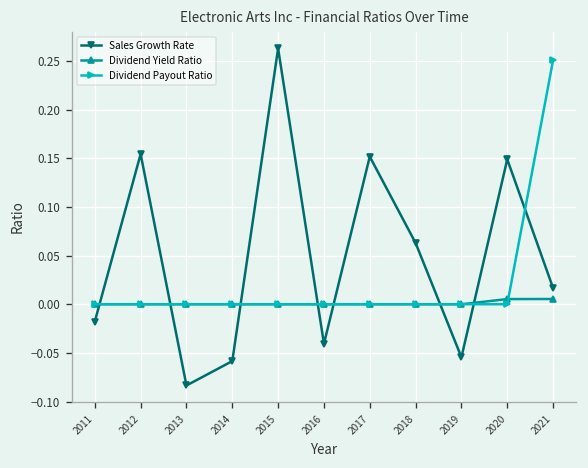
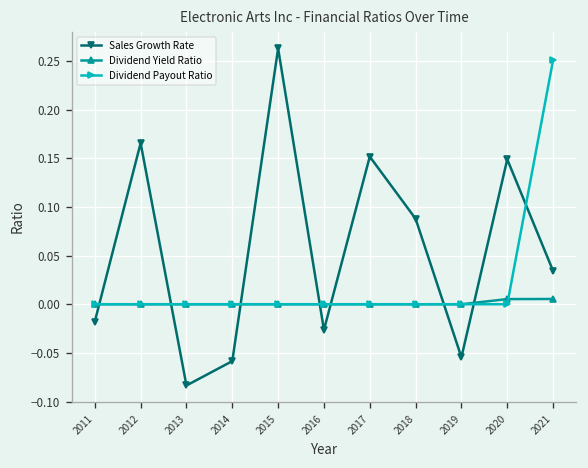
Sales Growth Rate, 2012: 0.15 -> 0.17
Sales Growth Rate, 2016: -0.04 -> -0.03
Sales Growth Rate, 2018: 0.06 -> 0.09
Sales Growth Rate, 2021: 0.02 -> 0.03
